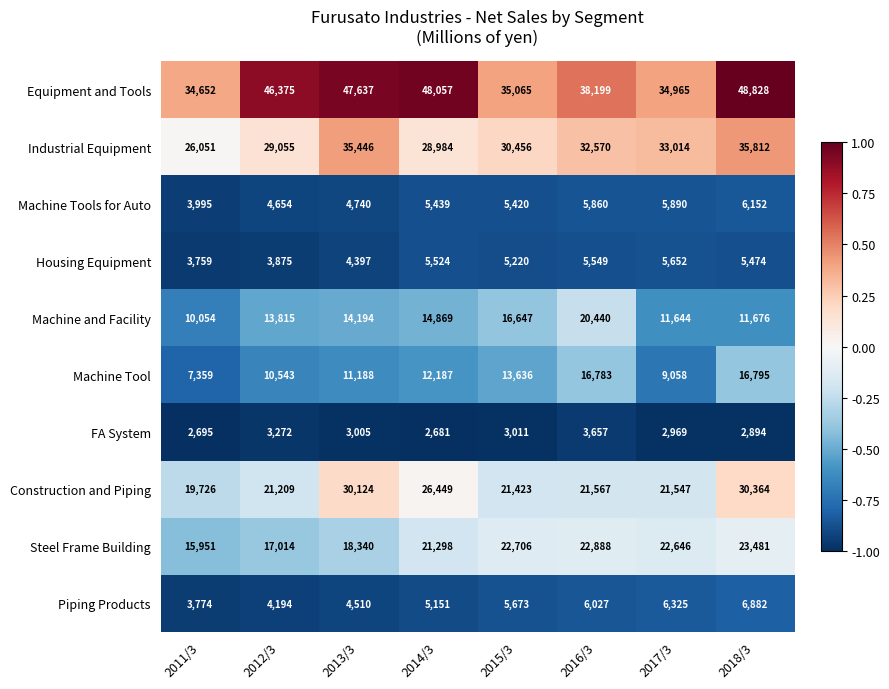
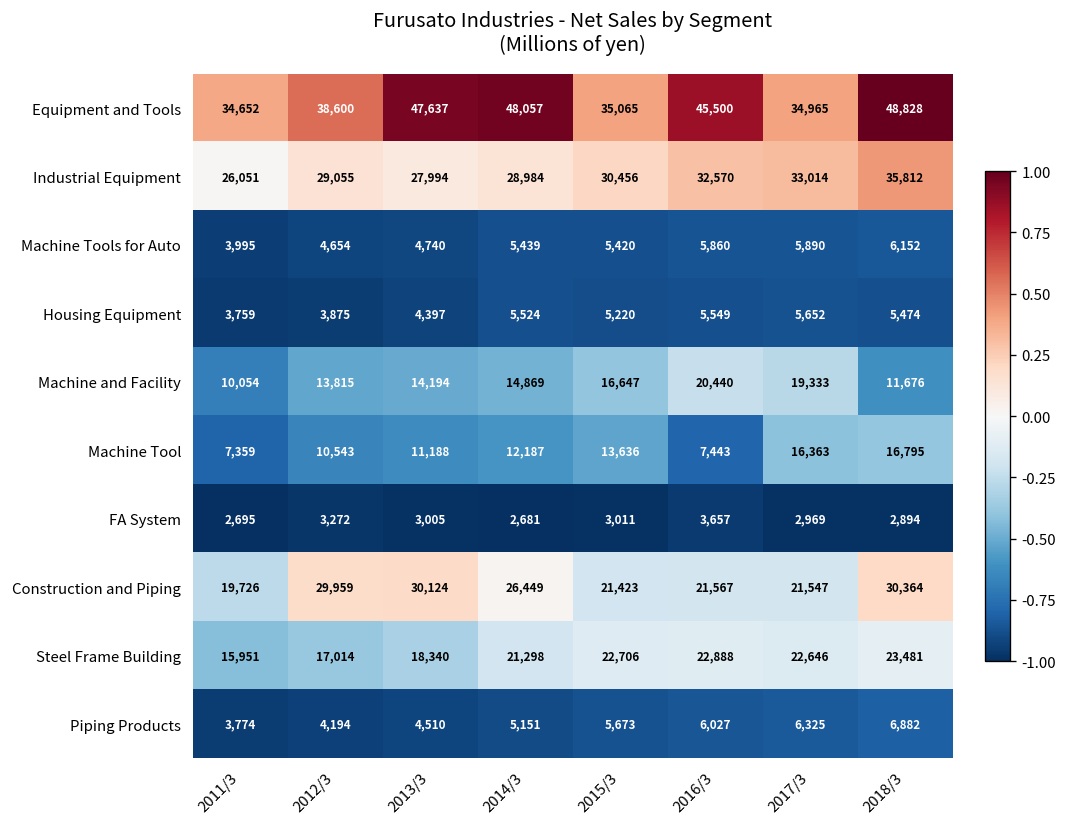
Equipment and Tools, 2012/3: 46,375 -> 38,600
Equipment and Tools, 2016/3: 38,199 -> 45,500
Industrial Equipment, 2013/3: 35,446 -> 27,994
Machine and Facility, 2017/3: 11,644 -> 19,333
Machine Tool, 2016/3: 16,783 -> 7,443
Machine Tool, 2017/3: 9,058 -> 16,363
Construction and Piping, 2012/3: 21,209 -> 29,959
